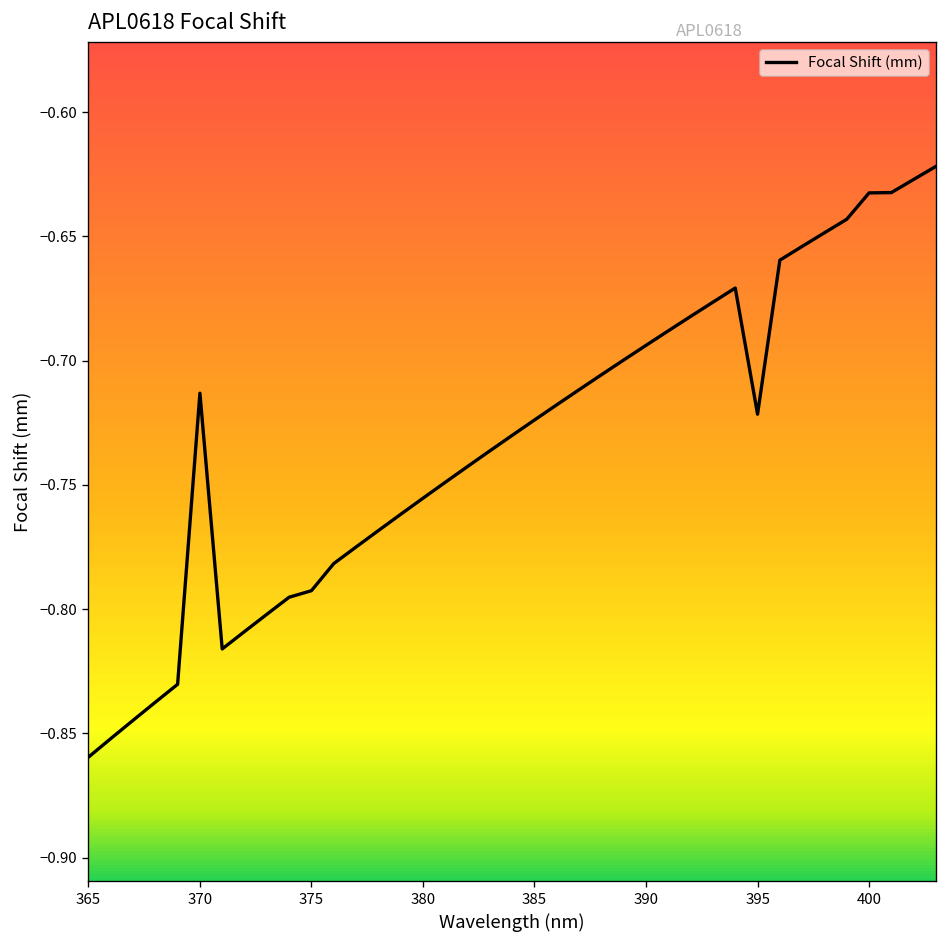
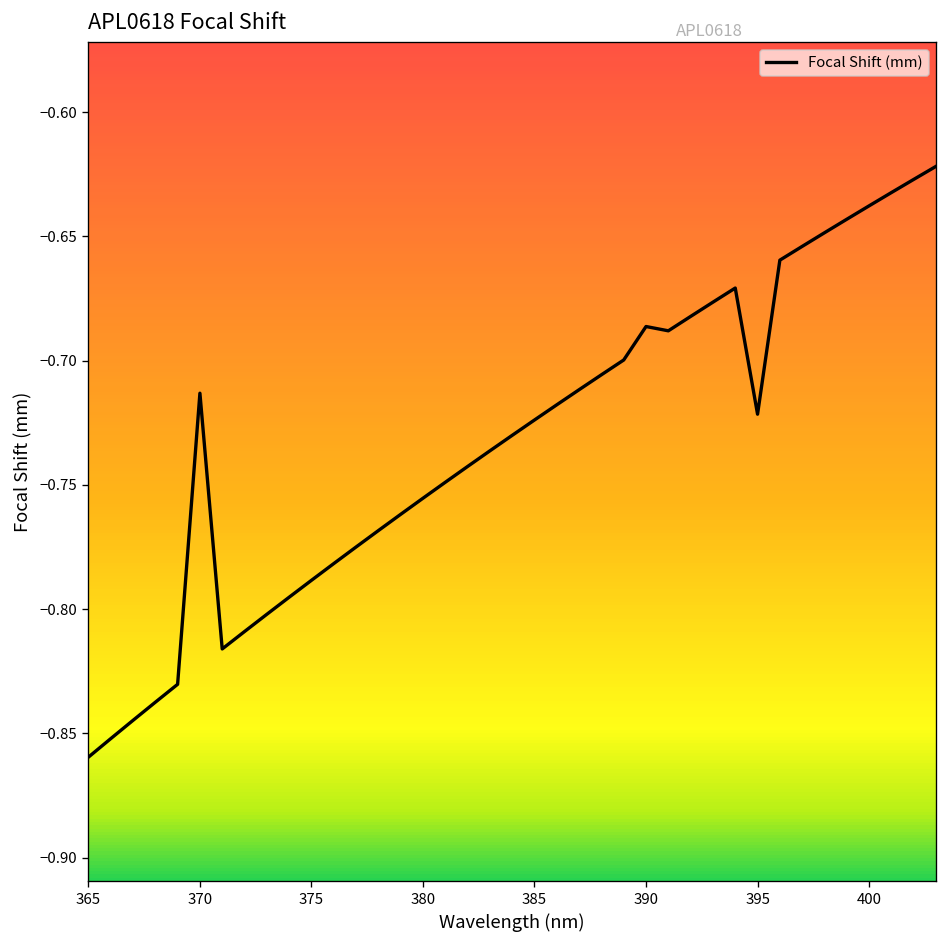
375: -0.793 -> -0.788
390: -0.694 -> -0.686
400: -0.633 -> -0.638
